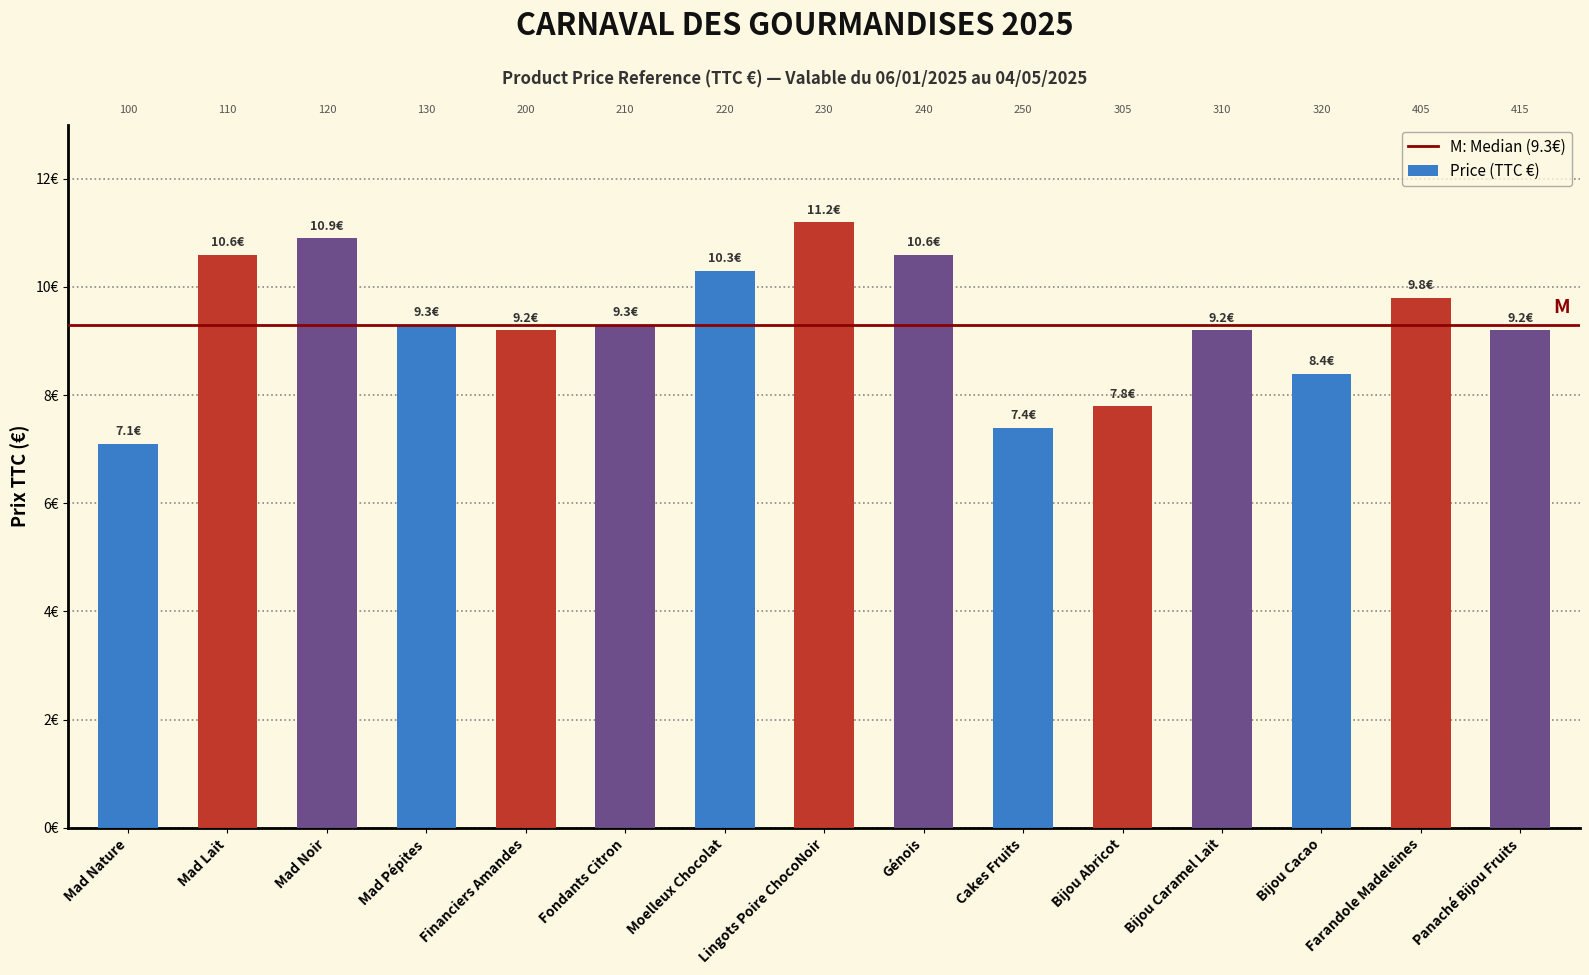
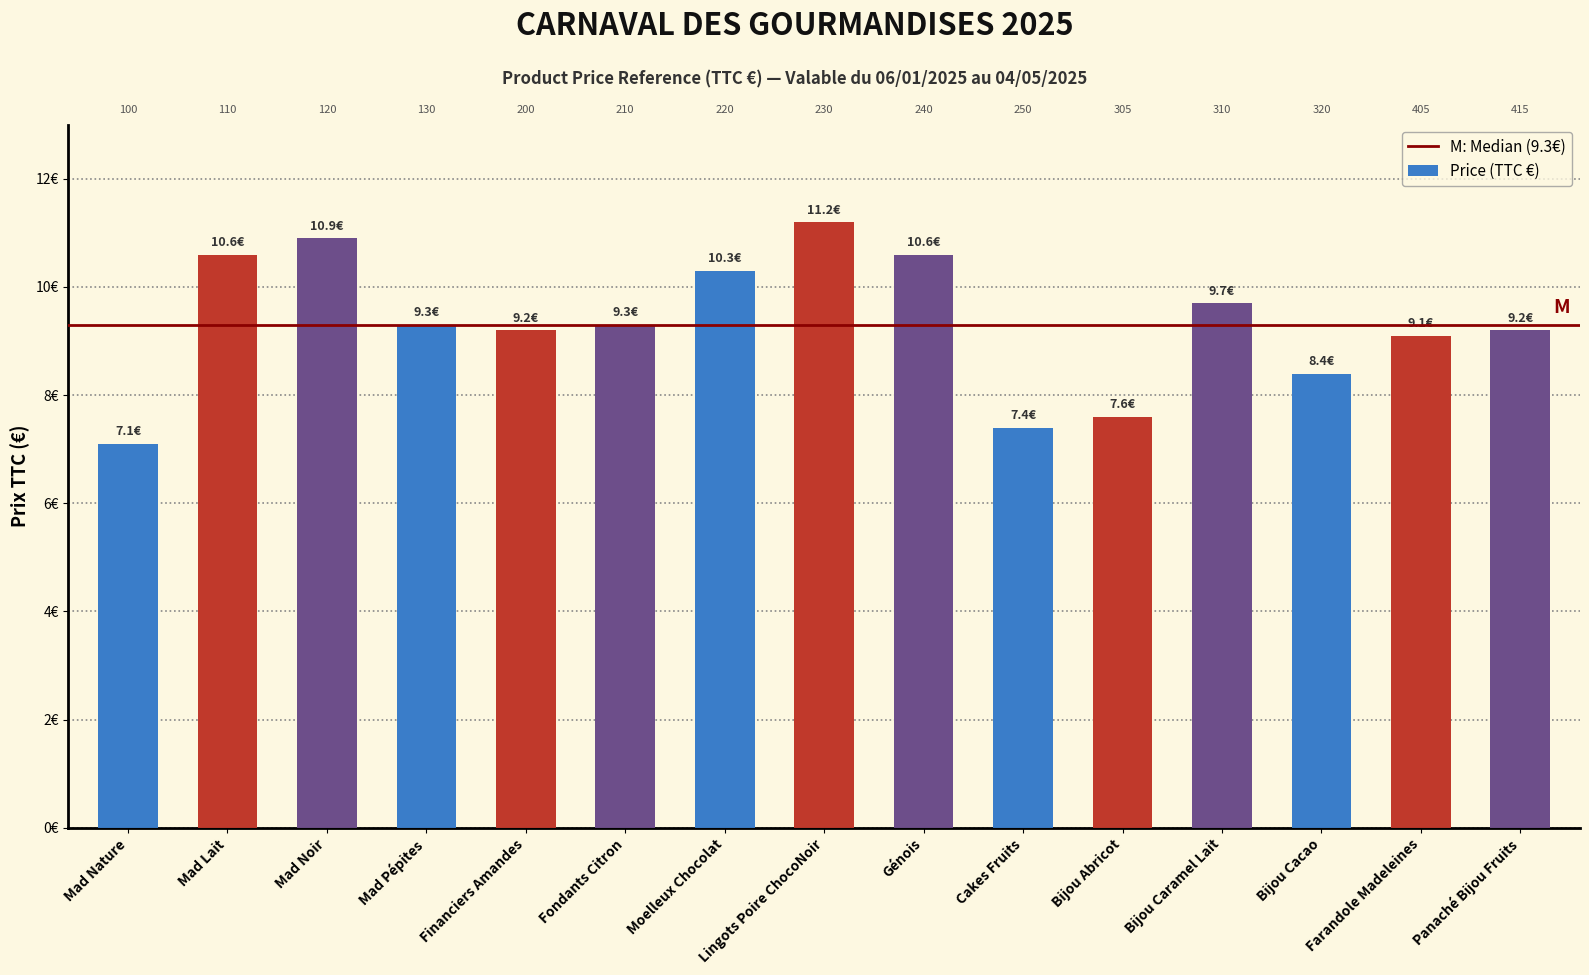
Bijou Abricot: 7.8€ -> 7.6€
Bijou Caramel Lait: 9.2€ -> 9.7€
Farandole Madeleines: 9.8€ -> 9.1€
